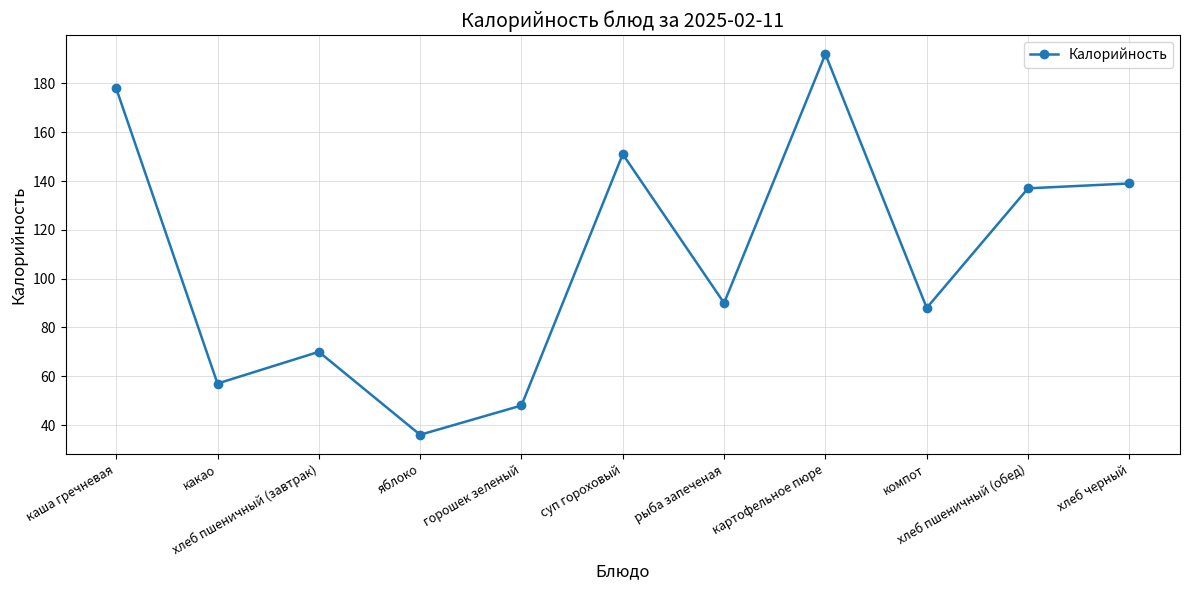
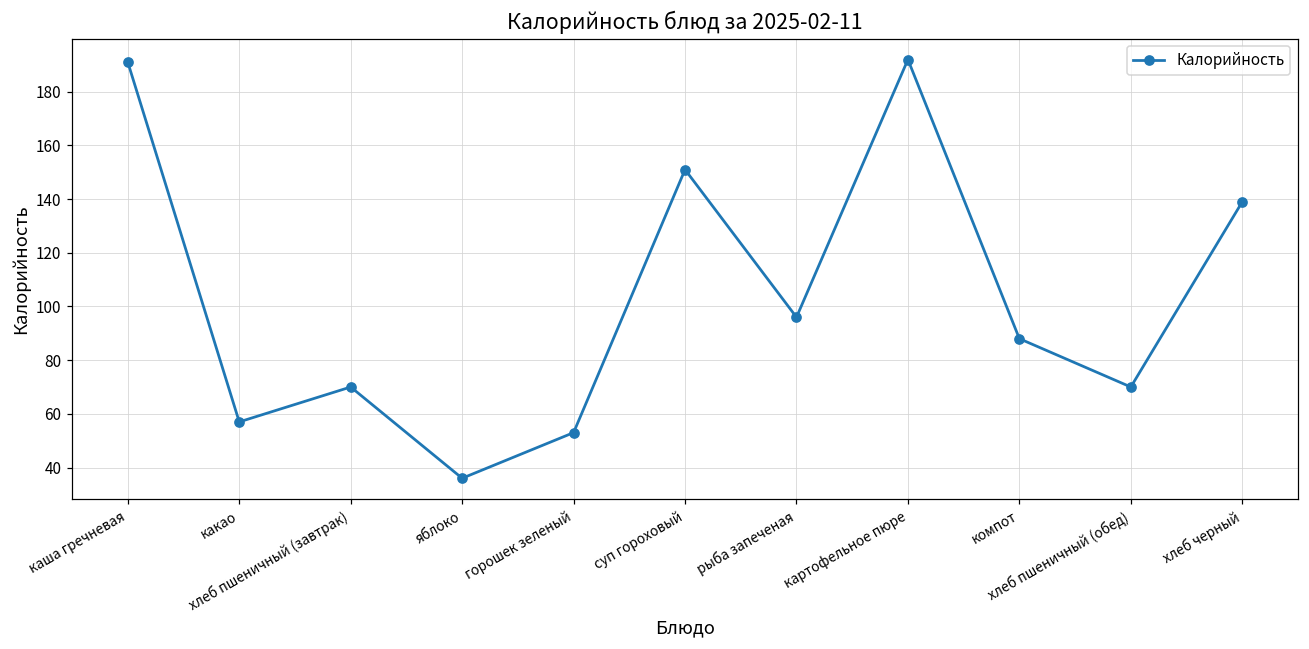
каша гречневая: 178 -> 191
горошек зеленый: 48 -> 53
рыба запеченая: 90 -> 96
хлеб пшеничный (обед): 137 -> 70
